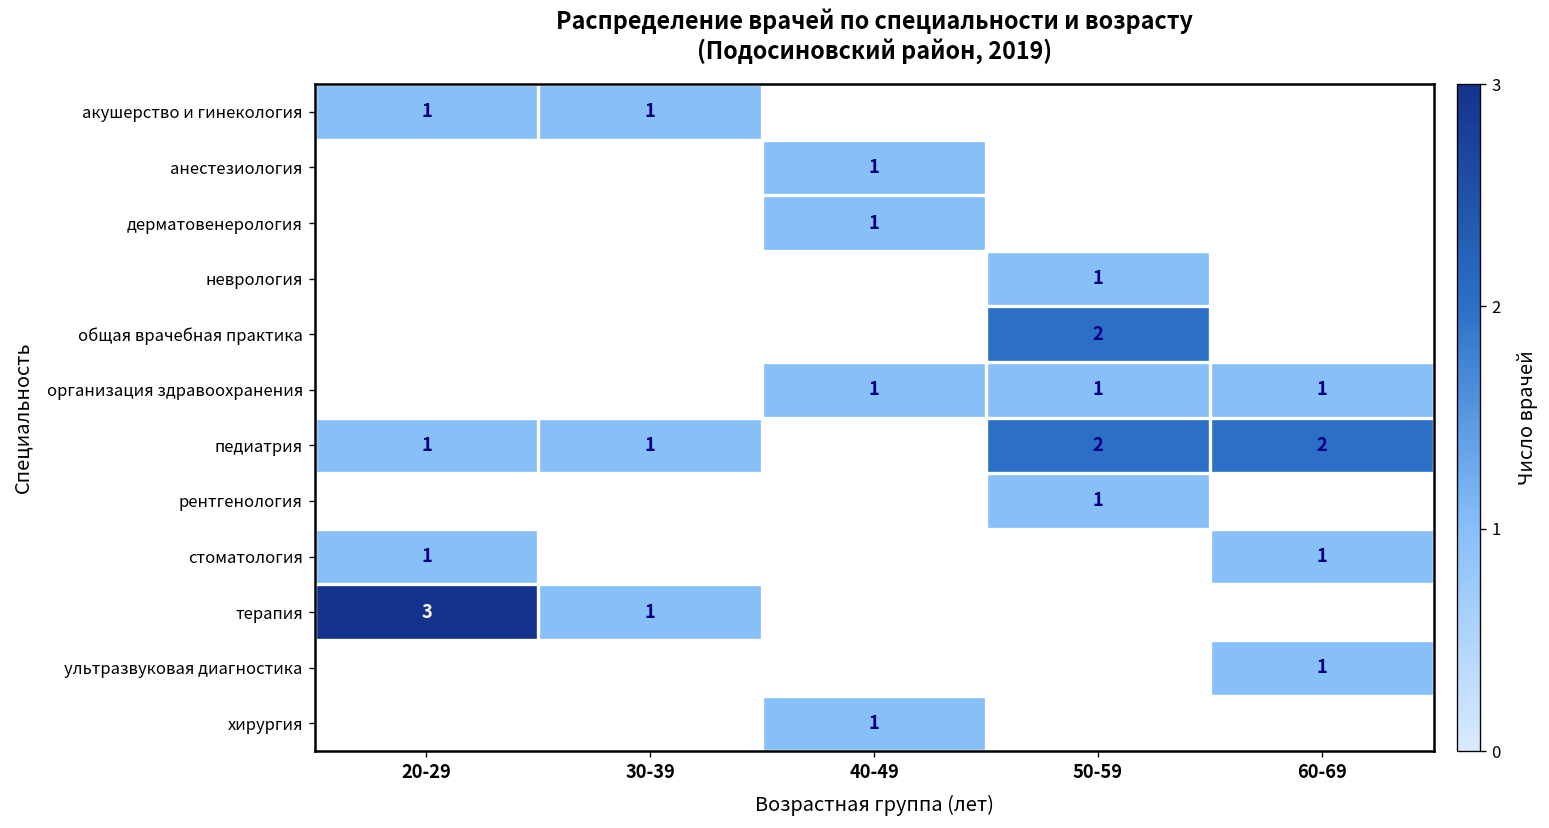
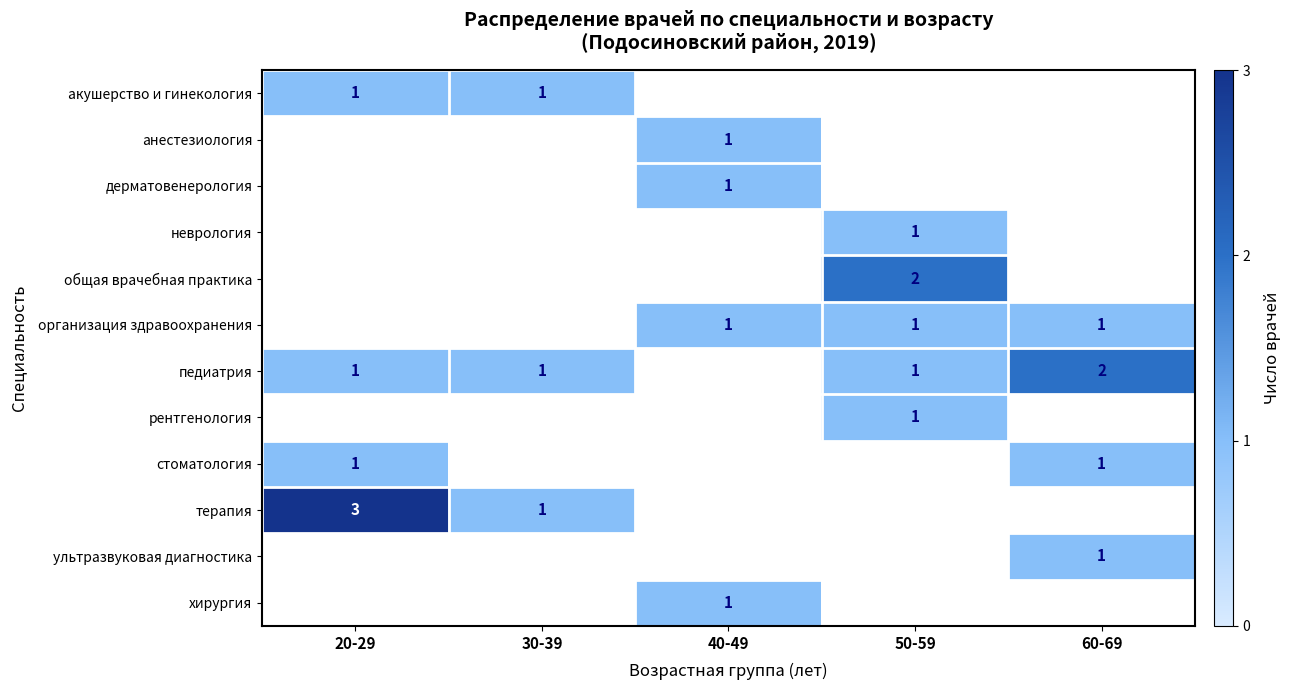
педиатрия, 50-59: 2 -> 1
